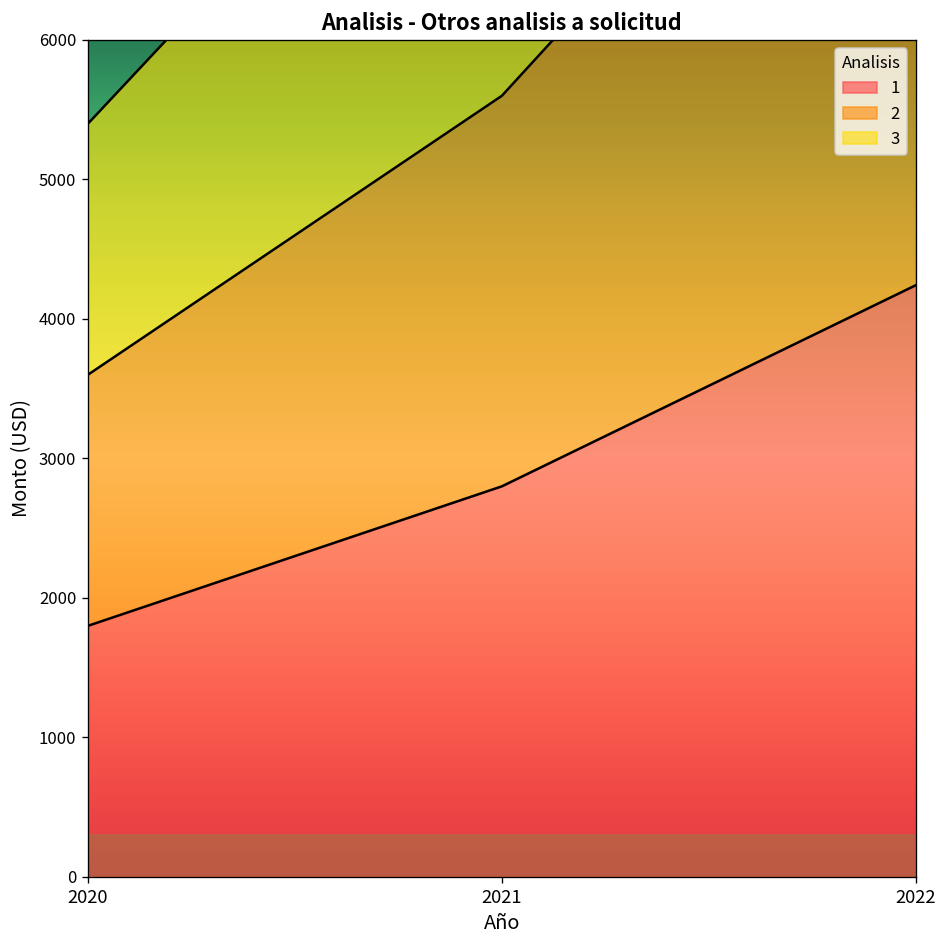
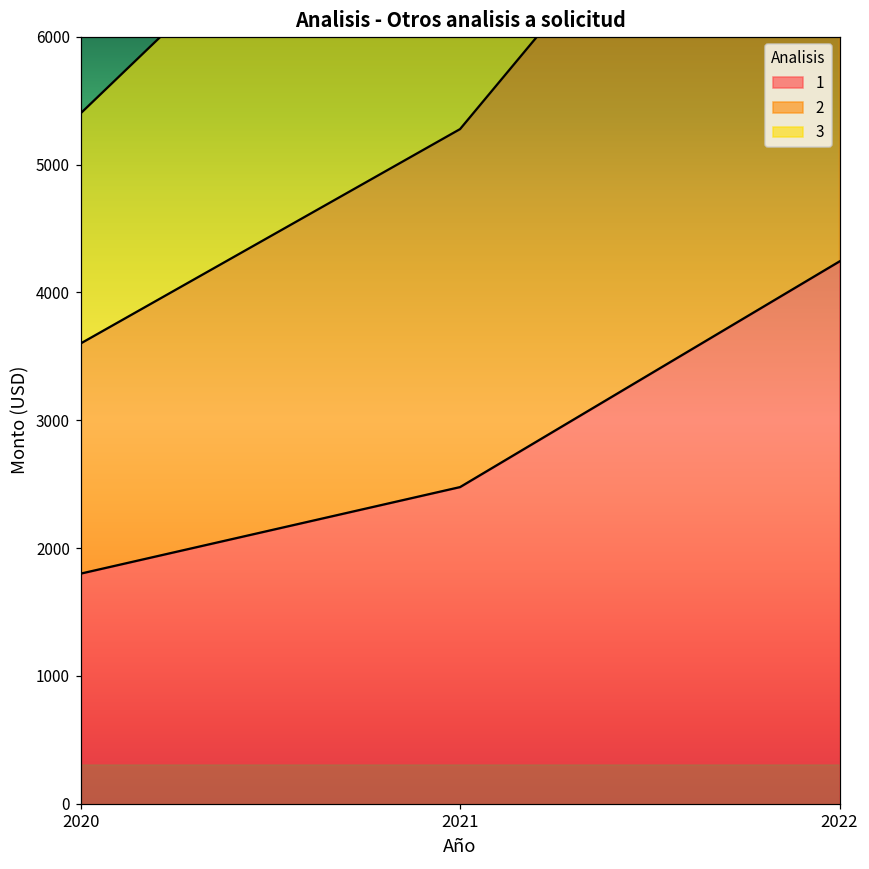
1, 2021: 2800 -> 2480
